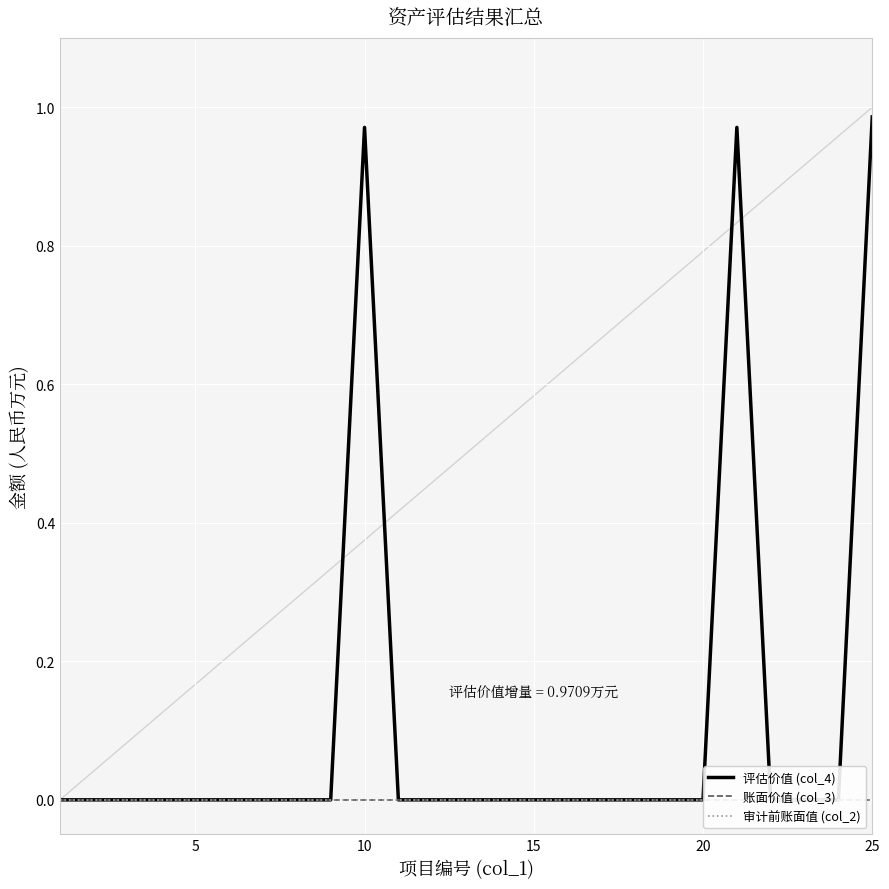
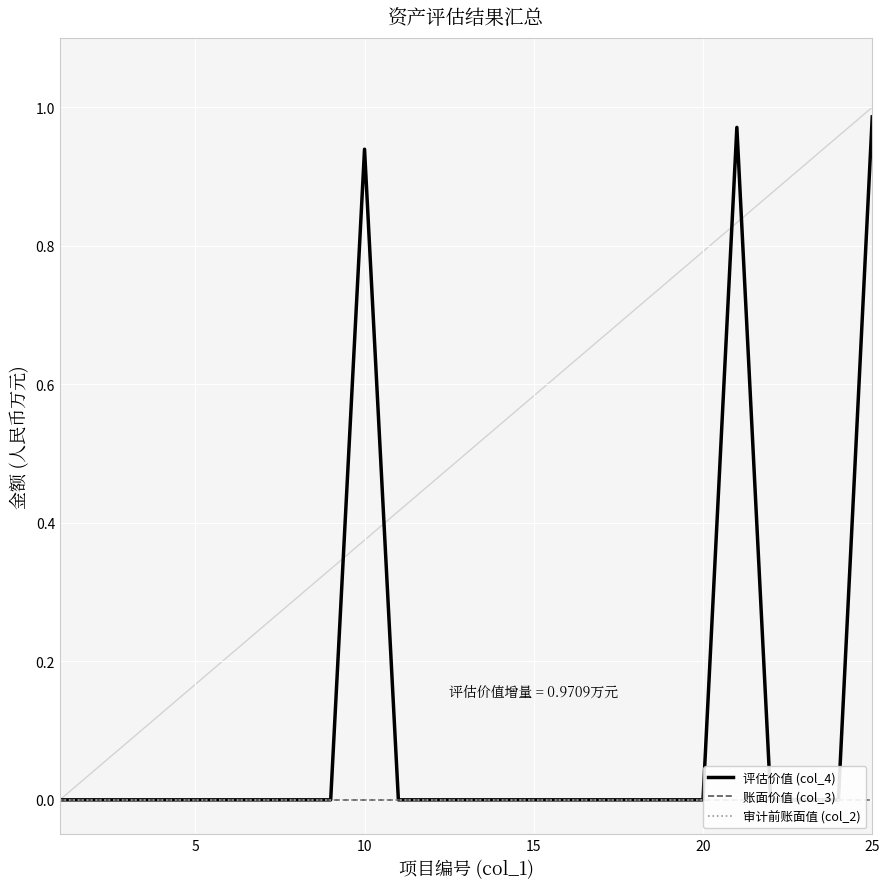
评估价值 (col_4), 10: 0.97 -> 0.94
